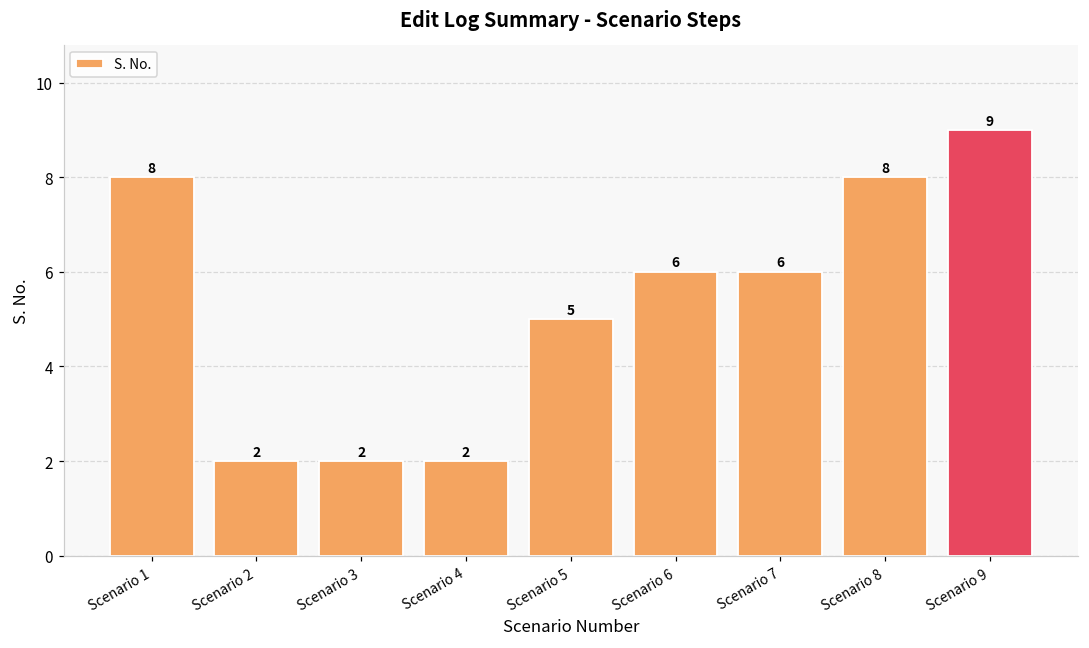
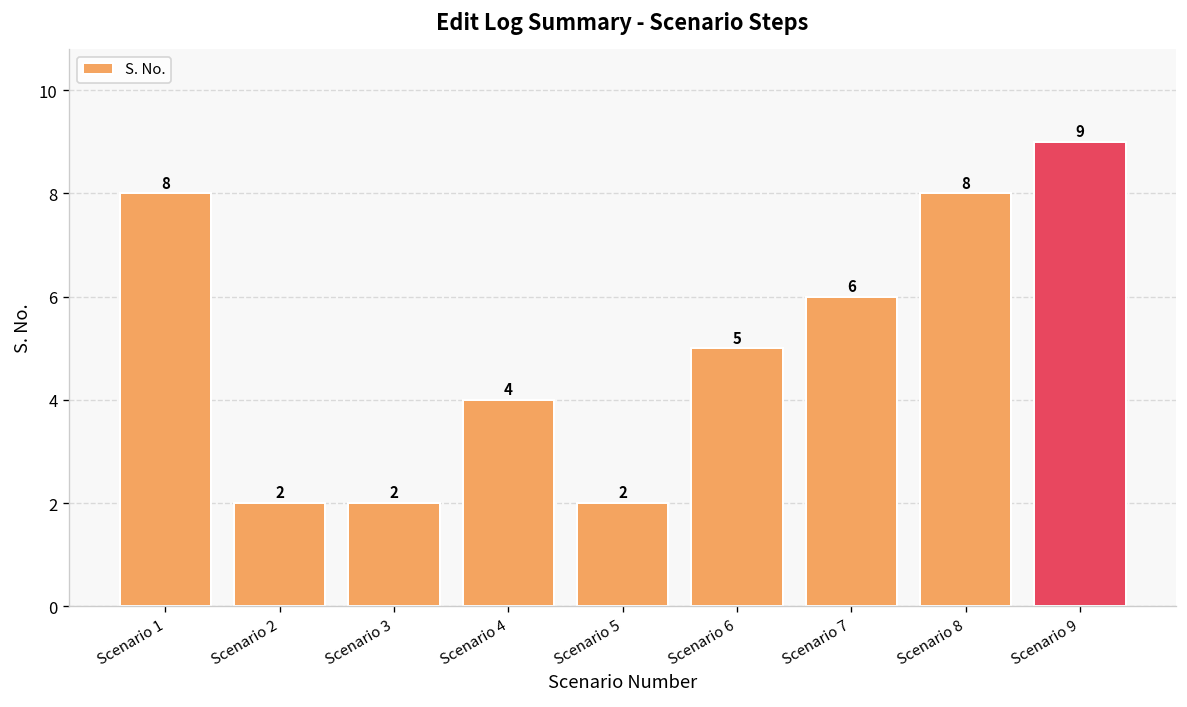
Scenario 4: 2 -> 4
Scenario 5: 5 -> 2
Scenario 6: 6 -> 5
